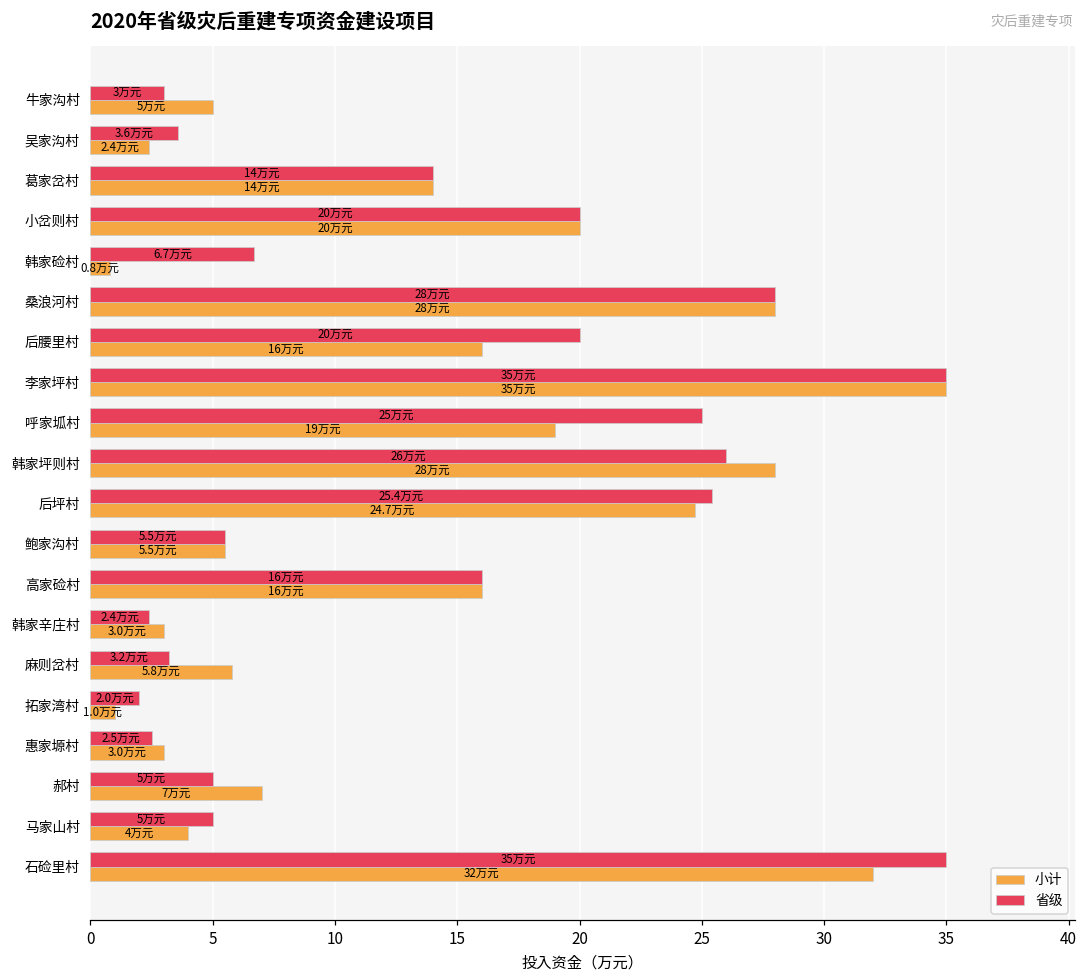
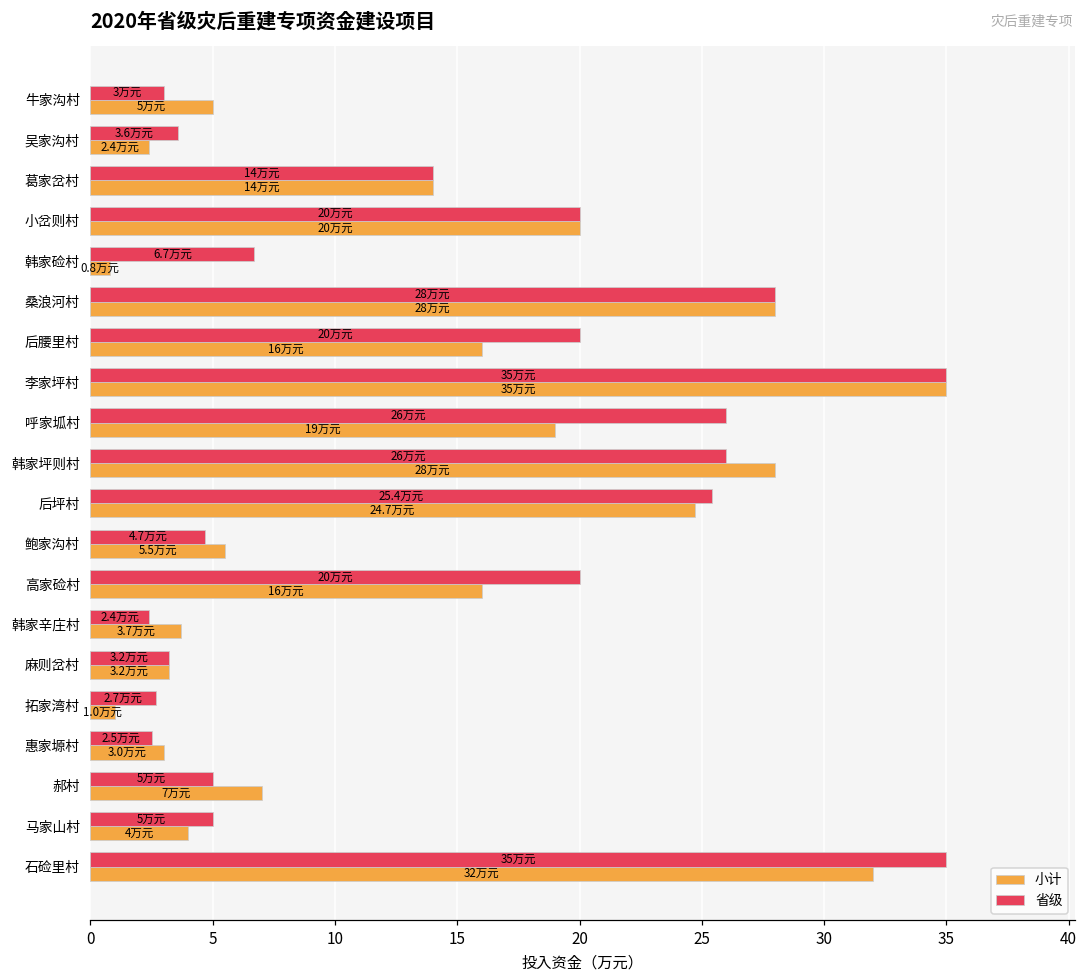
省级, 呼家坬村: 25 -> 26
省级, 鲍家沟村: 5.5 -> 4.7
省级, 高家硷村: 16 -> 20
小计, 韩家辛庄村: 3.0 -> 3.7
小计, 麻则岔村: 5.8 -> 3.2
省级, 拓家湾村: 2.0 -> 2.7
